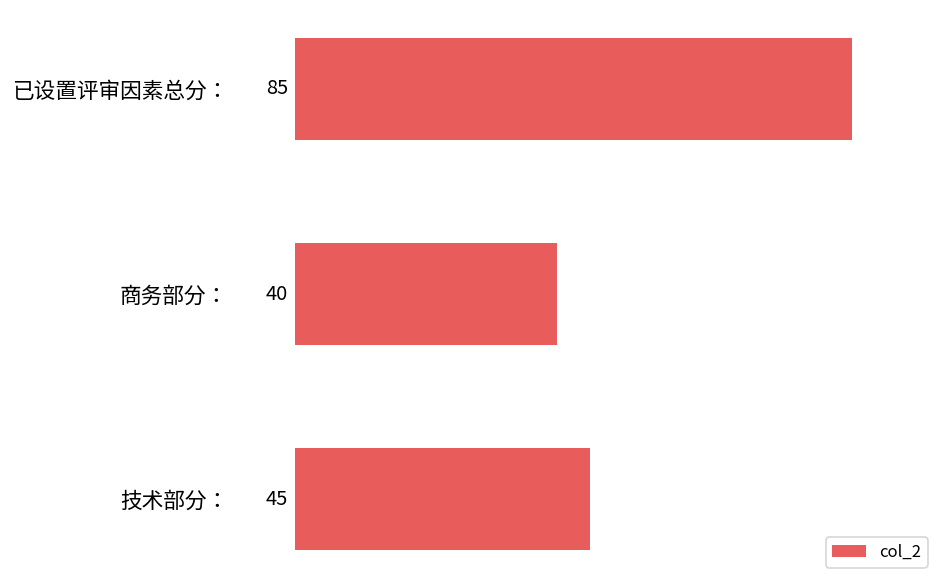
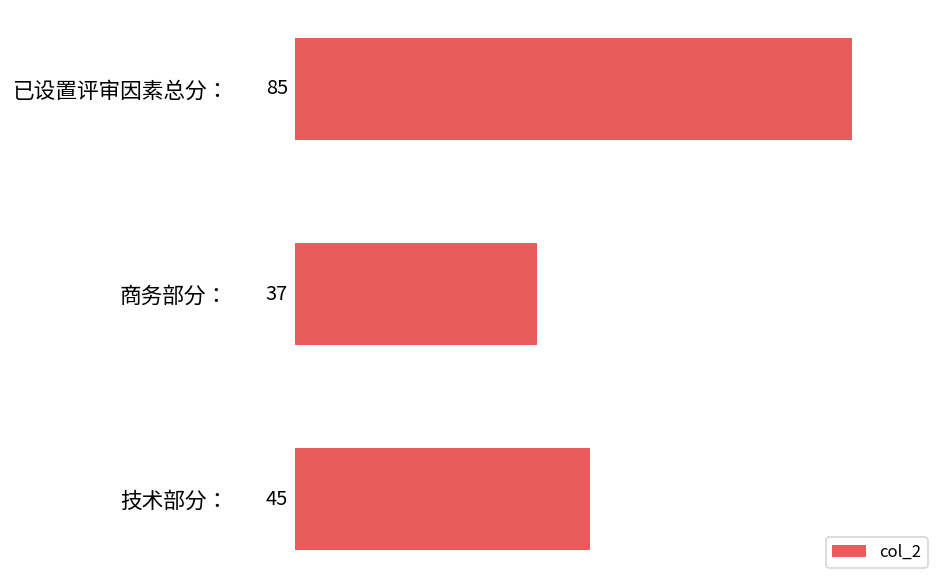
商务部分：: 40 -> 37
